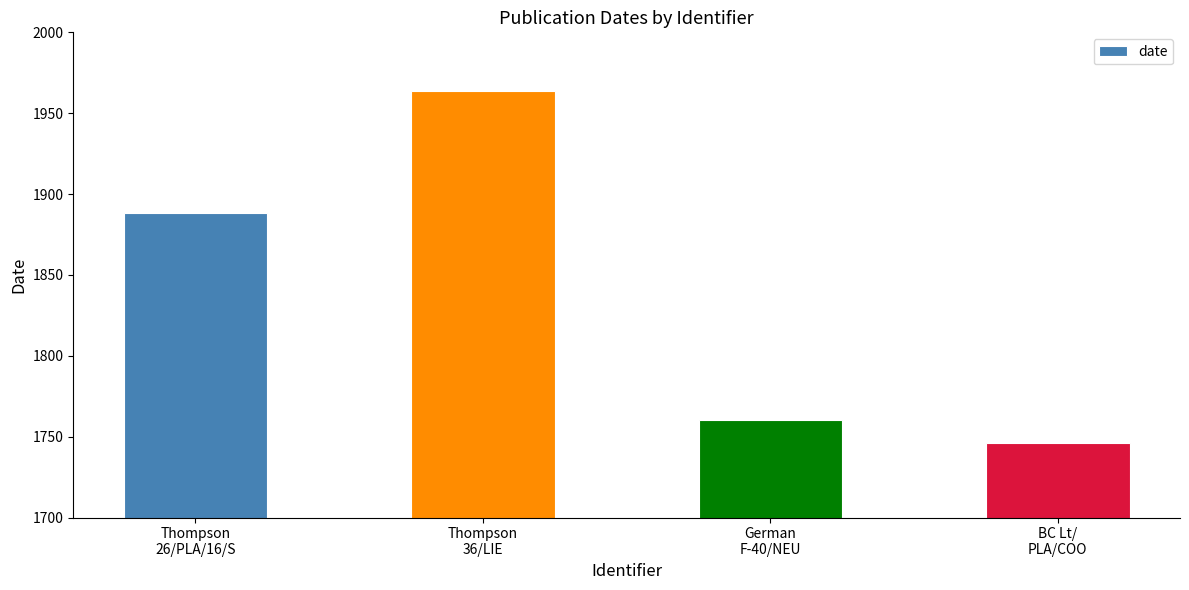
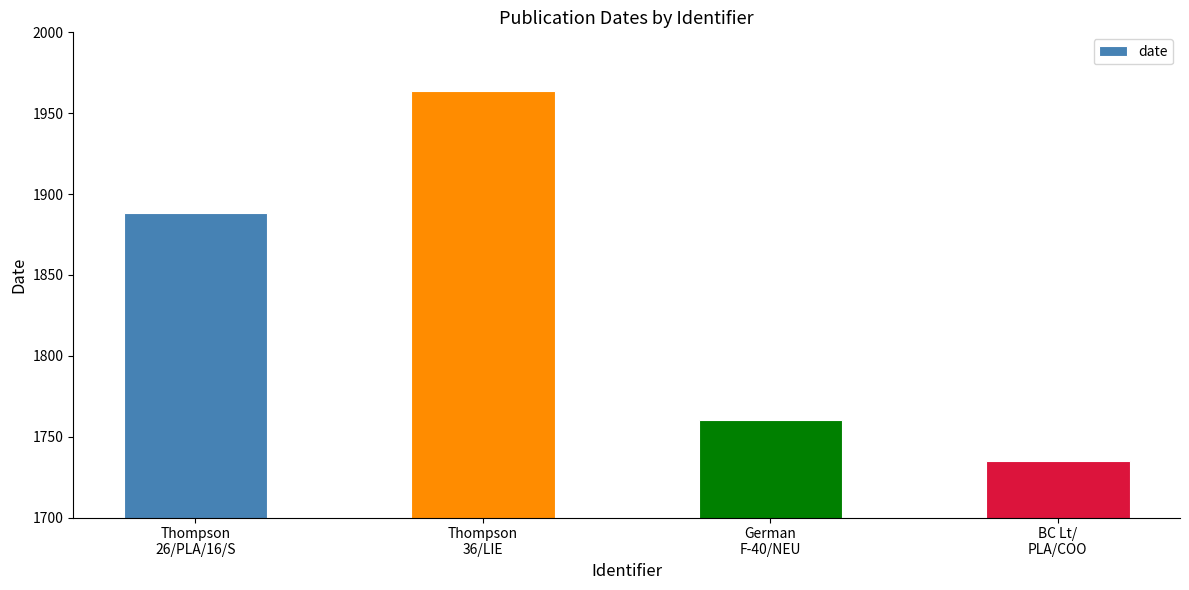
BC Lt/ PLA/COO: 1746 -> 1735
